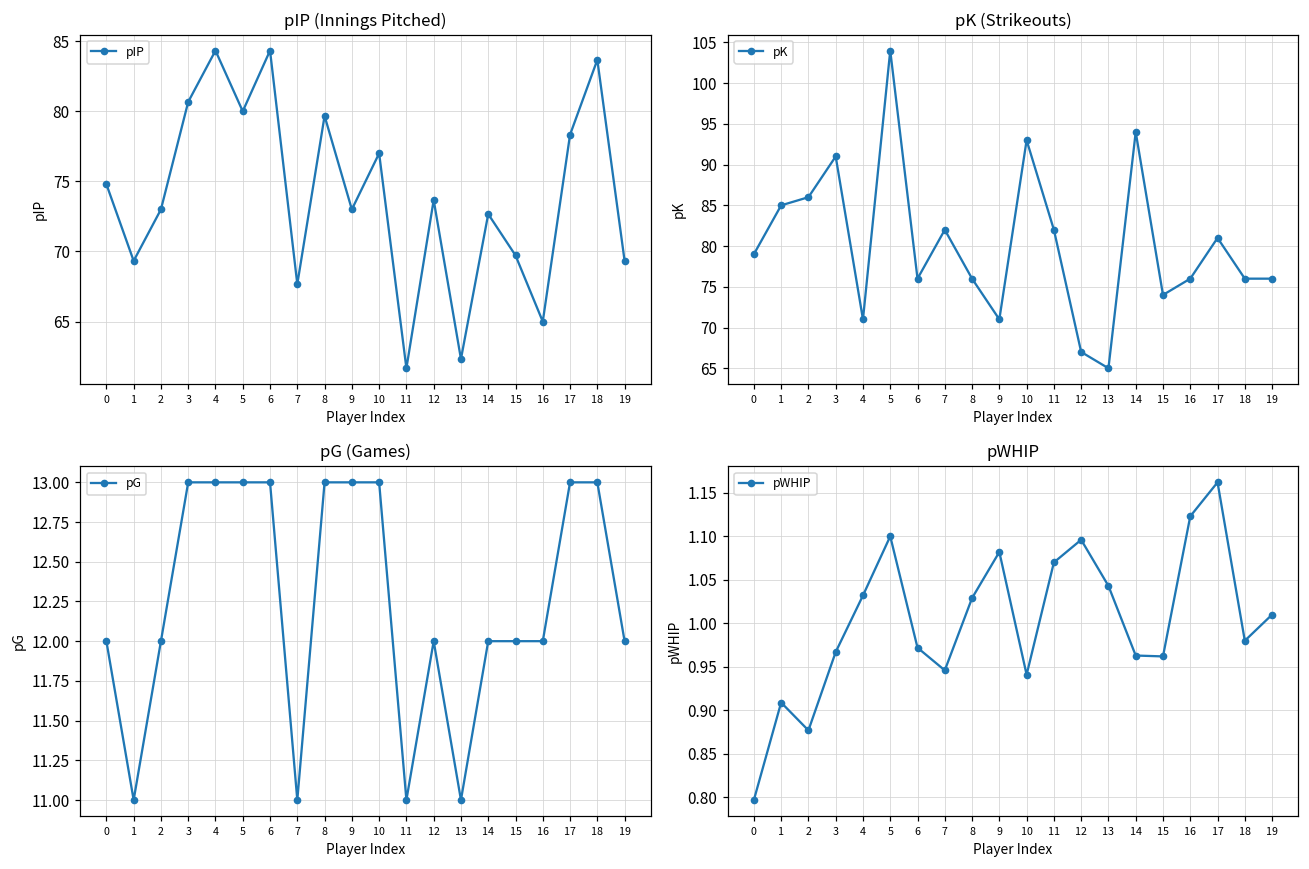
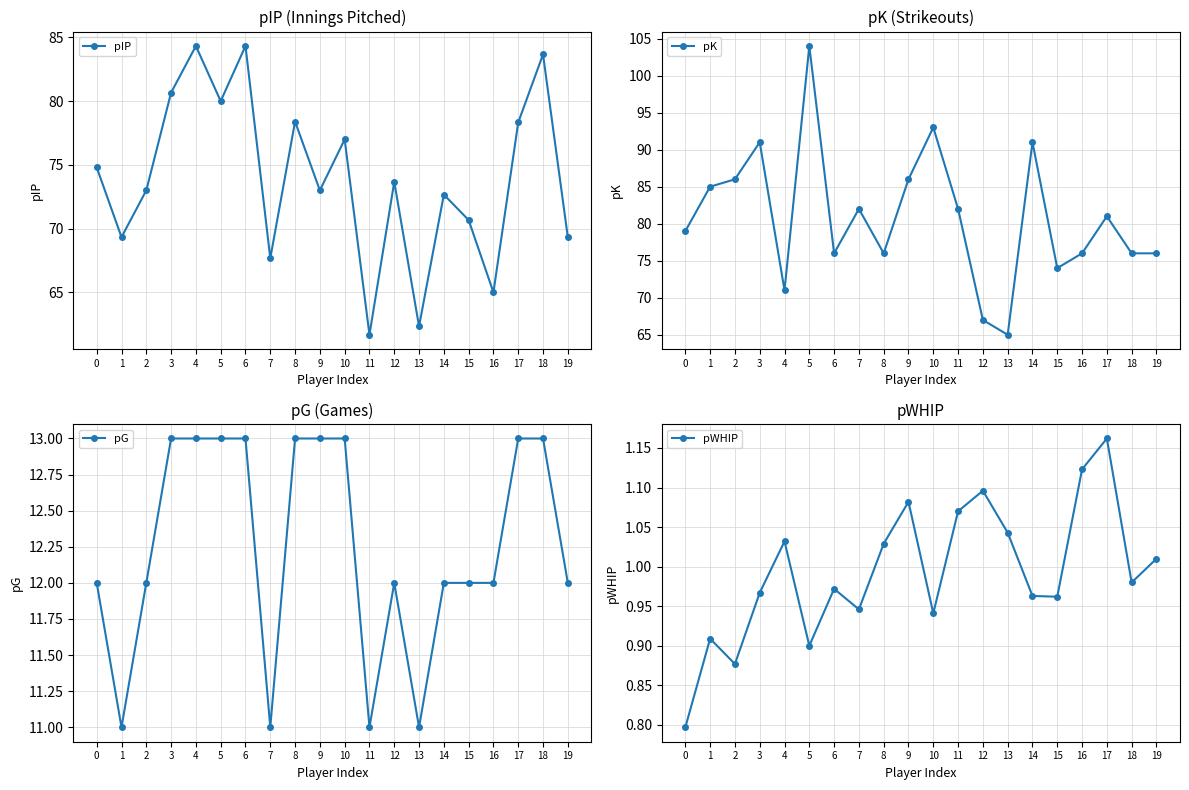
pIP (Innings Pitched), 8: 79.7 -> 78.4
pIP (Innings Pitched), 15: 69.7 -> 70.7
pK (Strikeouts), 9: 71 -> 86
pK (Strikeouts), 14: 94 -> 91
pWHIP, 5: 1.1 -> 0.9
